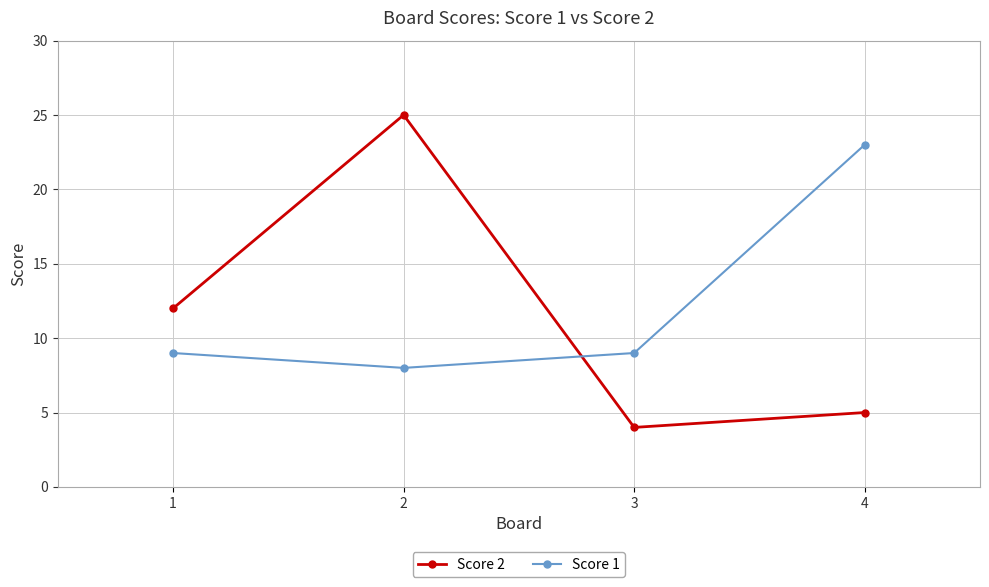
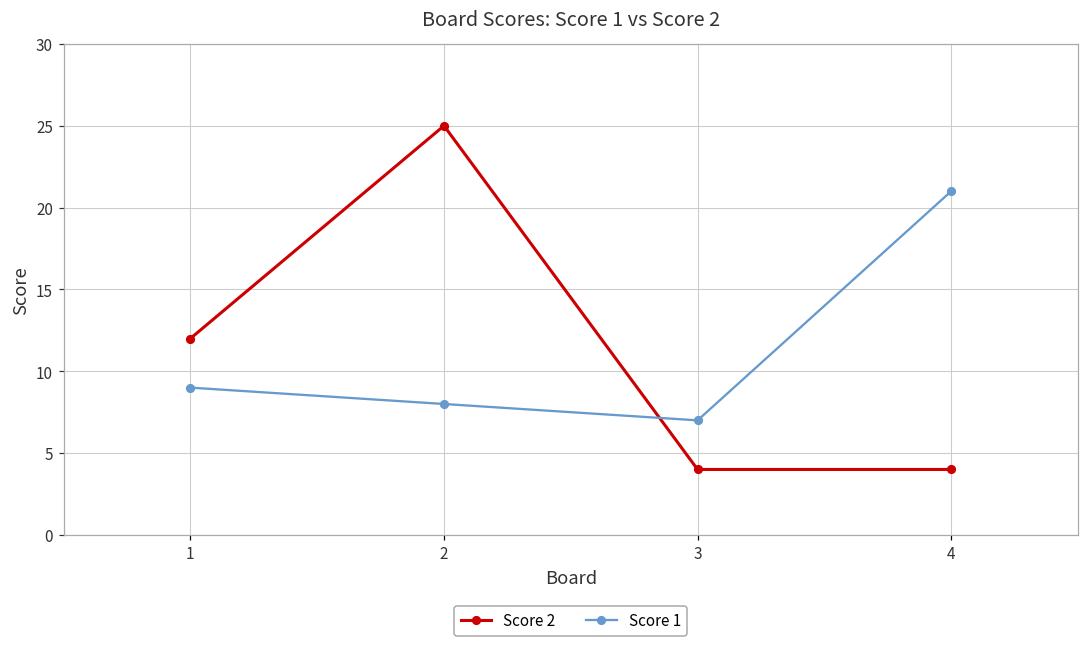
Score 1, 3: 9 -> 7
Score 2, 4: 5 -> 4
Score 1, 4: 23 -> 21
